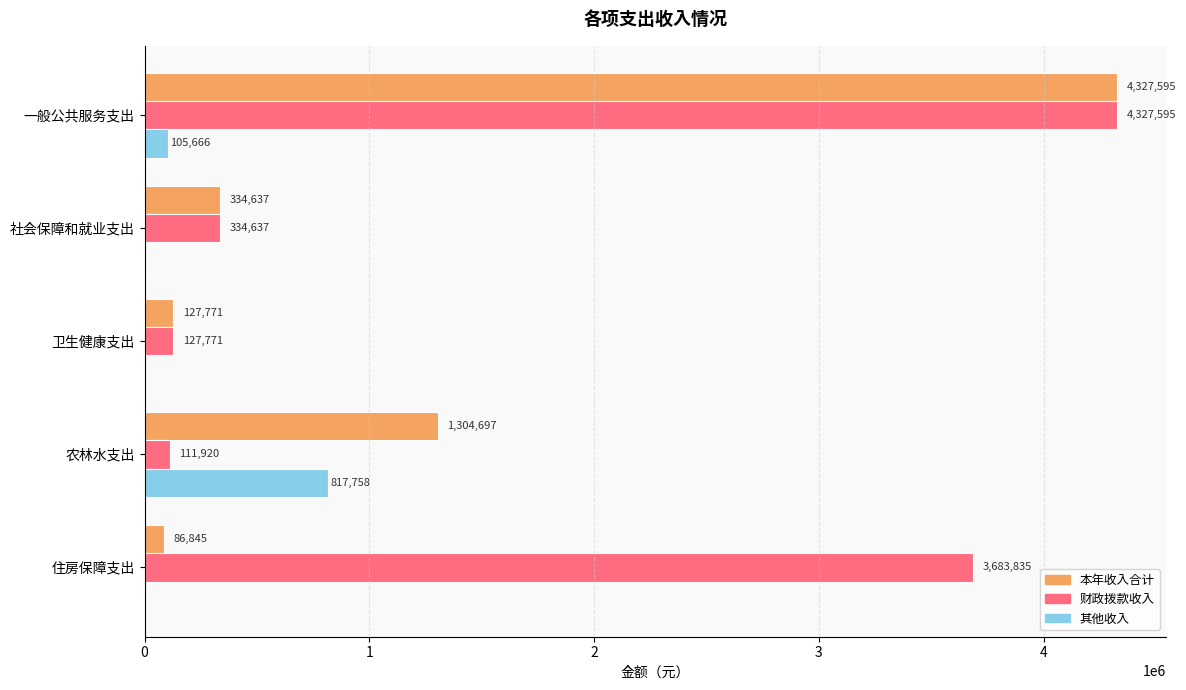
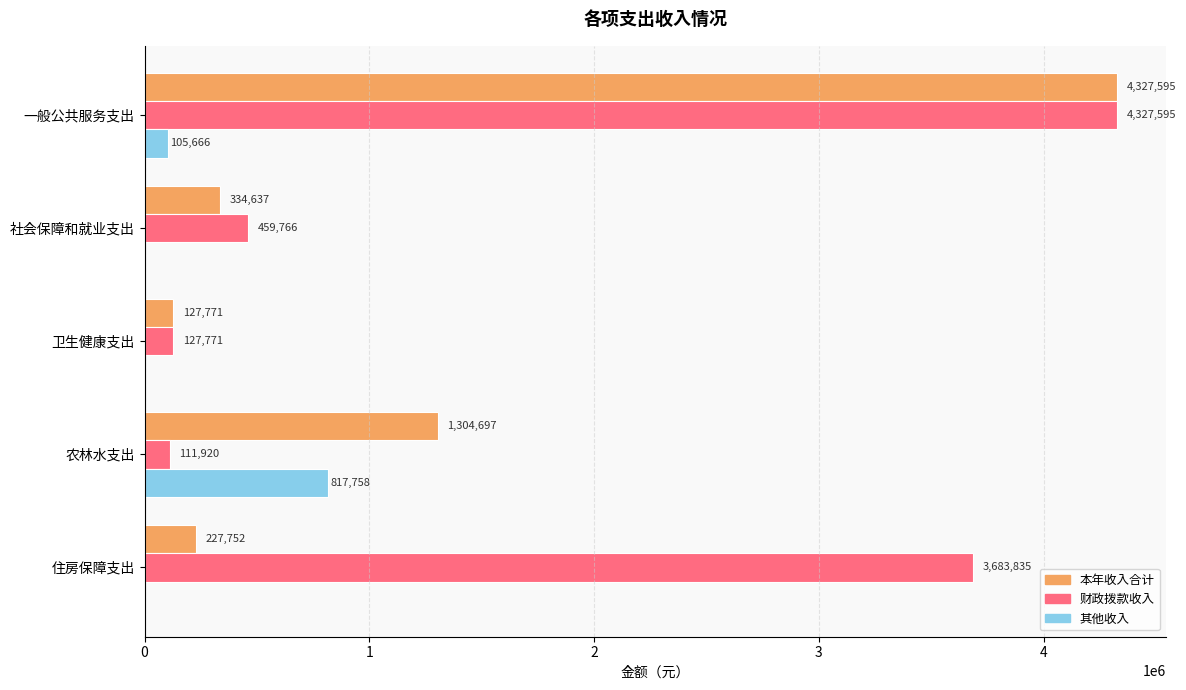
财政拨款收入, 社会保障和就业支出: 334,637 -> 459,766
本年收入合计, 住房保障支出: 86,845 -> 227,752
